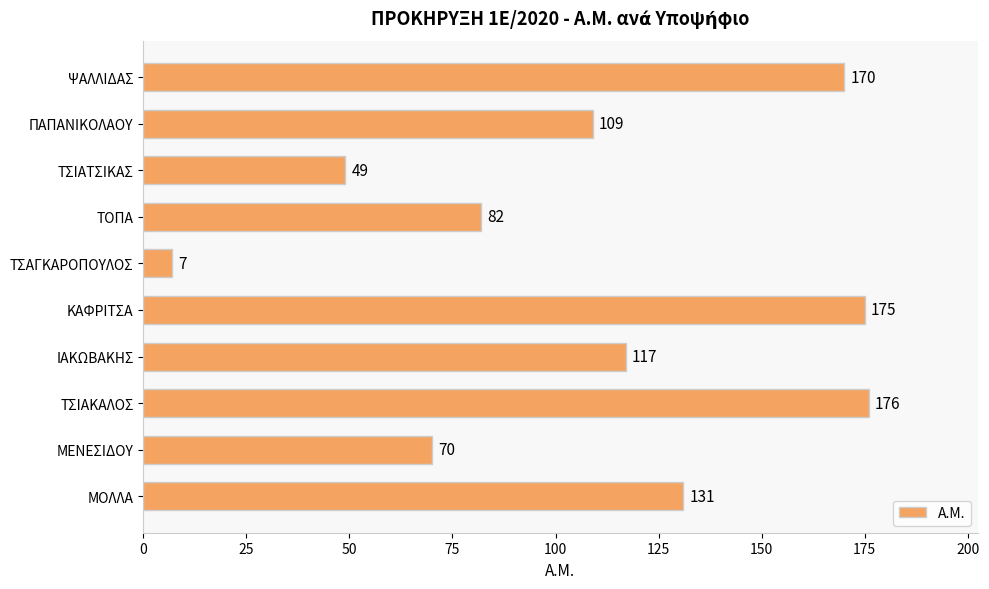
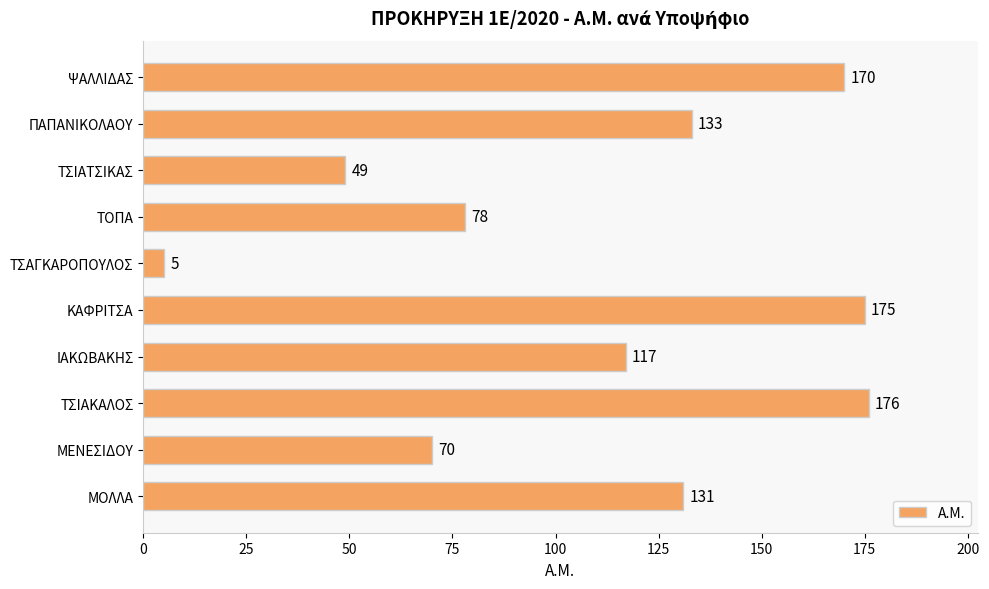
ΠΑΠΑΝΙΚΟΛΑΟΥ: 109 -> 133
ΤΟΠΑ: 82 -> 78
ΤΣΑΓΚΑΡΟΠΟΥΛΟΣ: 7 -> 5
